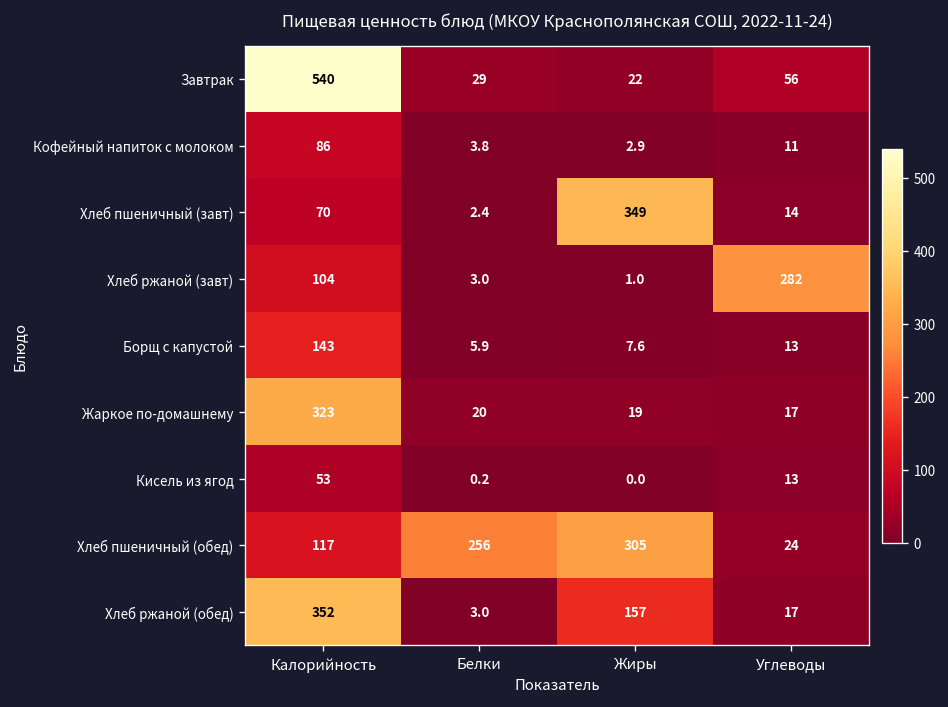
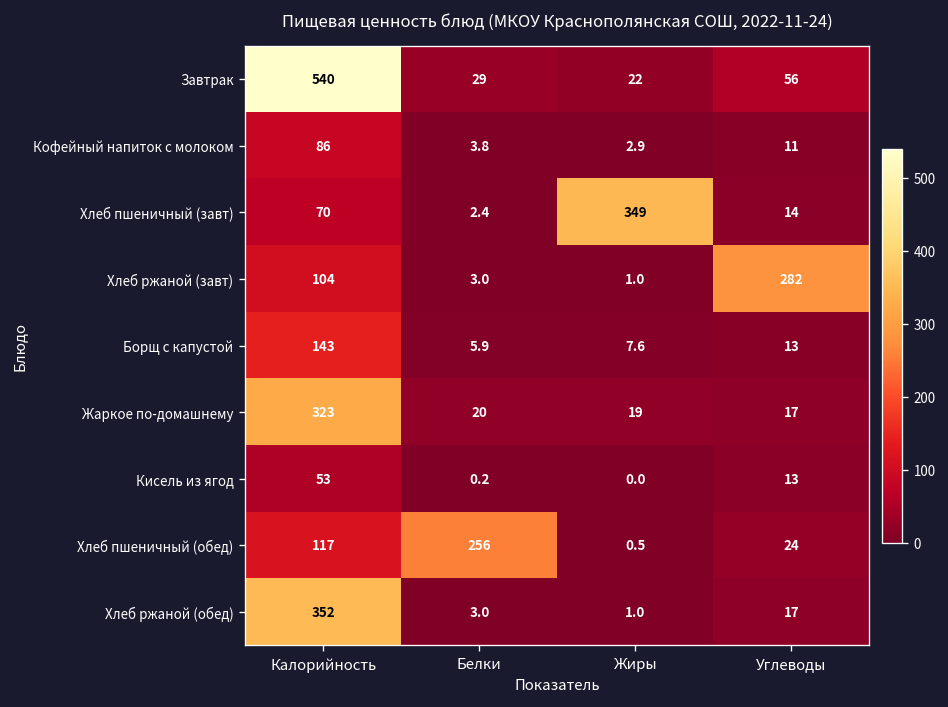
Хлеб пшеничный (обед), Жиры: 305 -> 0.5
Хлеб ржаной (обед), Жиры: 157 -> 1.0
